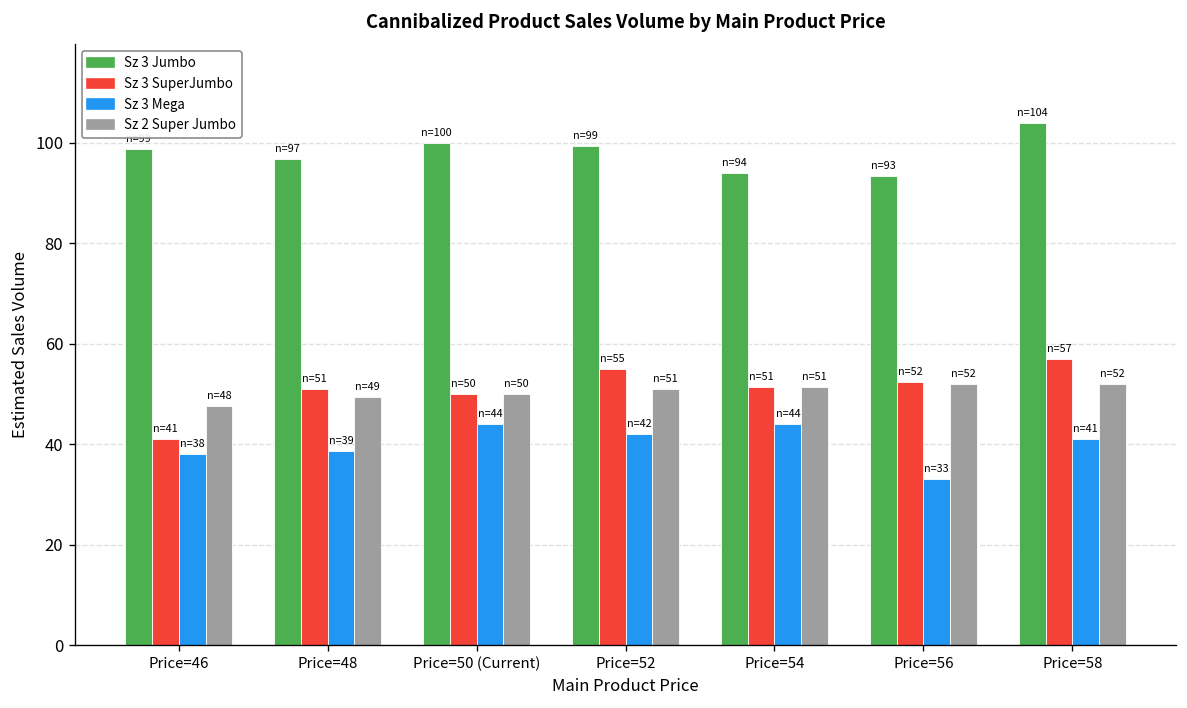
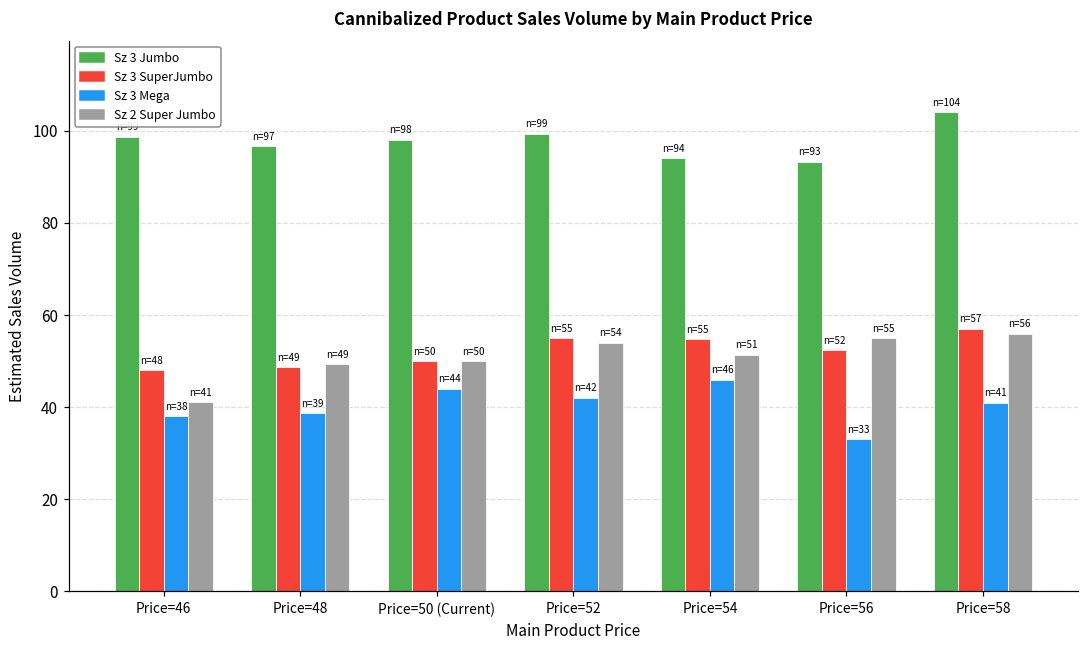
Sz 3 SuperJumbo, Price=46: 41 -> 48
Sz 2 Super Jumbo, Price=46: 48 -> 41
Sz 3 SuperJumbo, Price=48: 51 -> 49
Sz 3 Jumbo, Price=50 (Current): 100 -> 98
Sz 2 Super Jumbo, Price=52: 51 -> 54
Sz 3 SuperJumbo, Price=54: 51 -> 55
Sz 3 Mega, Price=54: 44 -> 46
Sz 2 Super Jumbo, Price=56: 52 -> 55
Sz 2 Super Jumbo, Price=58: 52 -> 56
